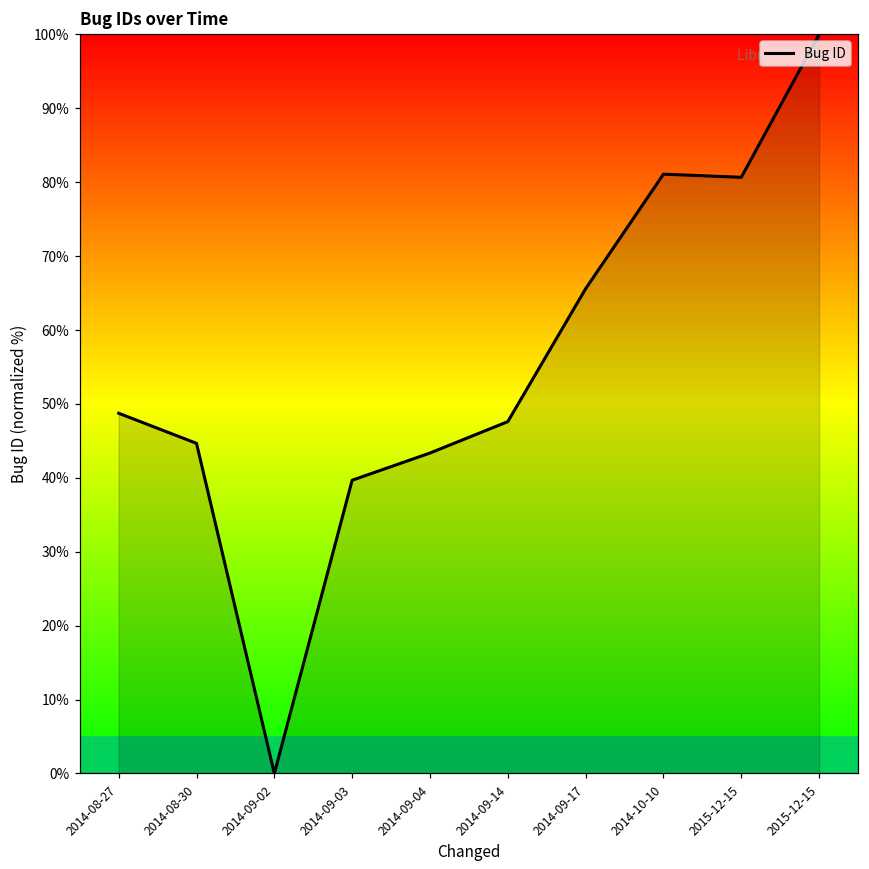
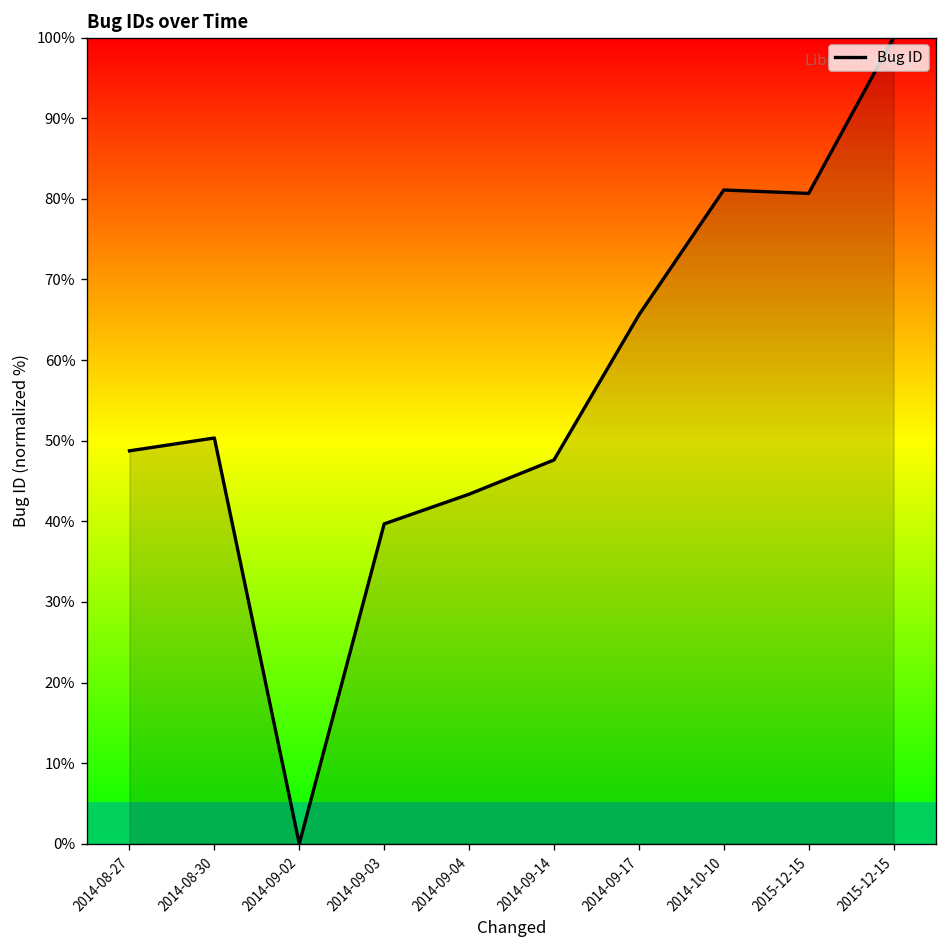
2014-08-30: 45% -> 50%
